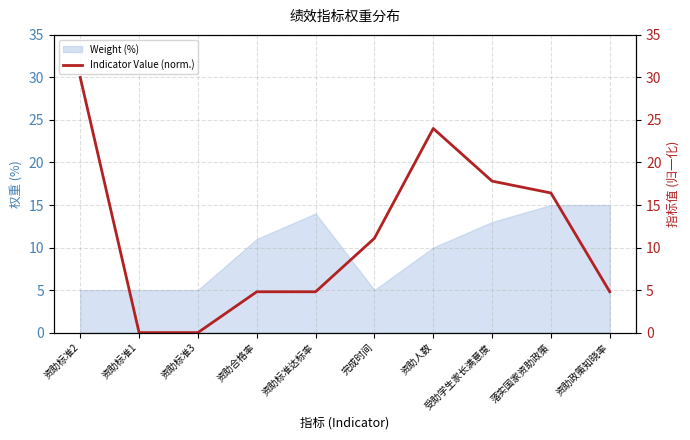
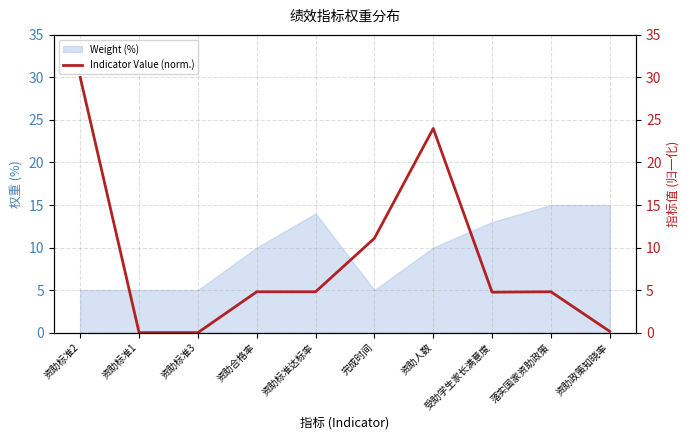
Weight (%), 资助合格率: 11 -> 10
Indicator Value (norm.), 受助学生家长满意度: 18 -> 5
Indicator Value (norm.), 落实国家资助政策: 16 -> 5
Indicator Value (norm.), 资助政策知晓率: 5 -> 0
